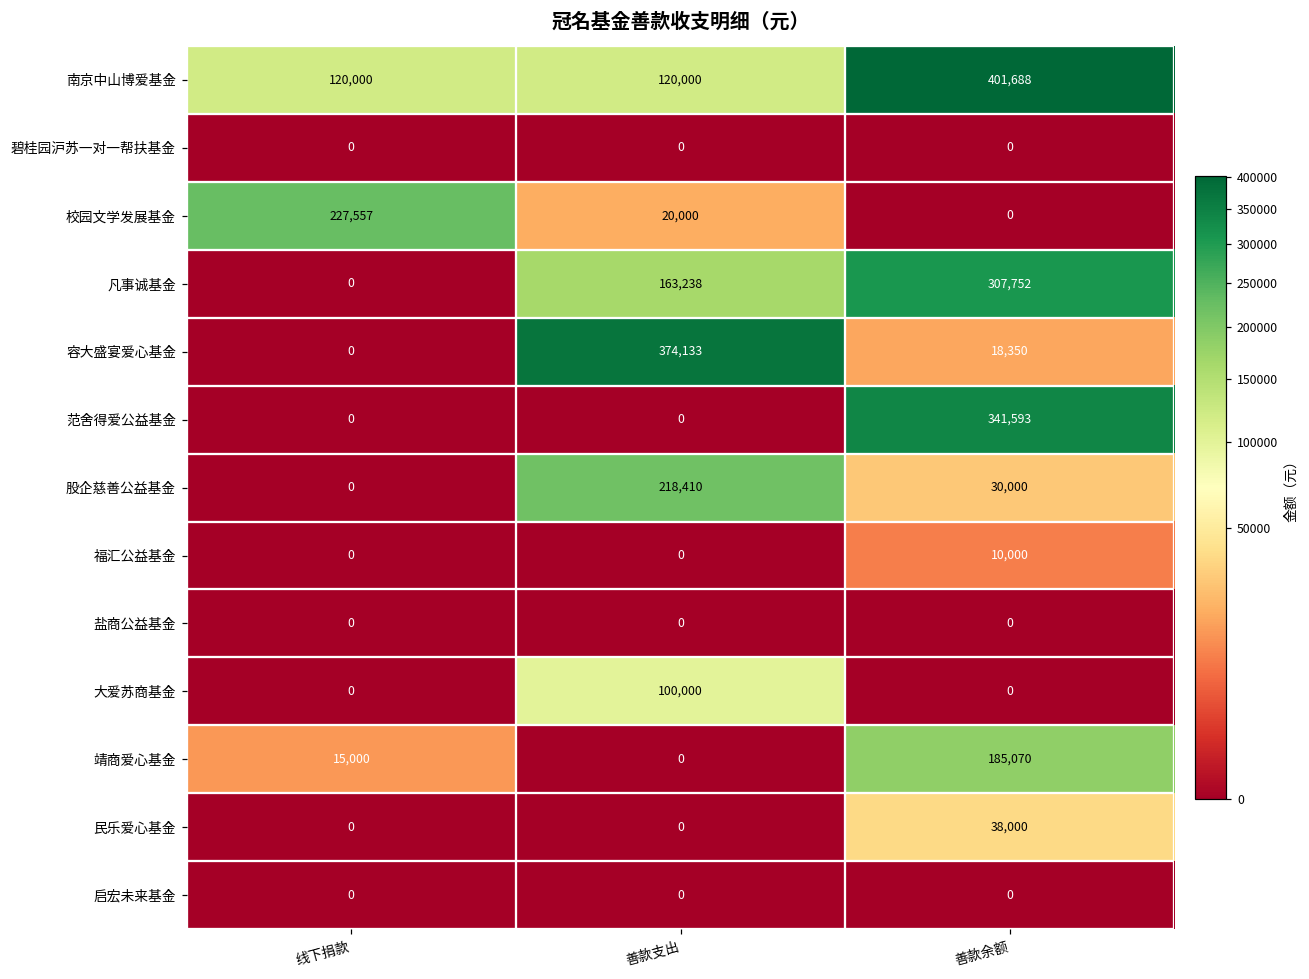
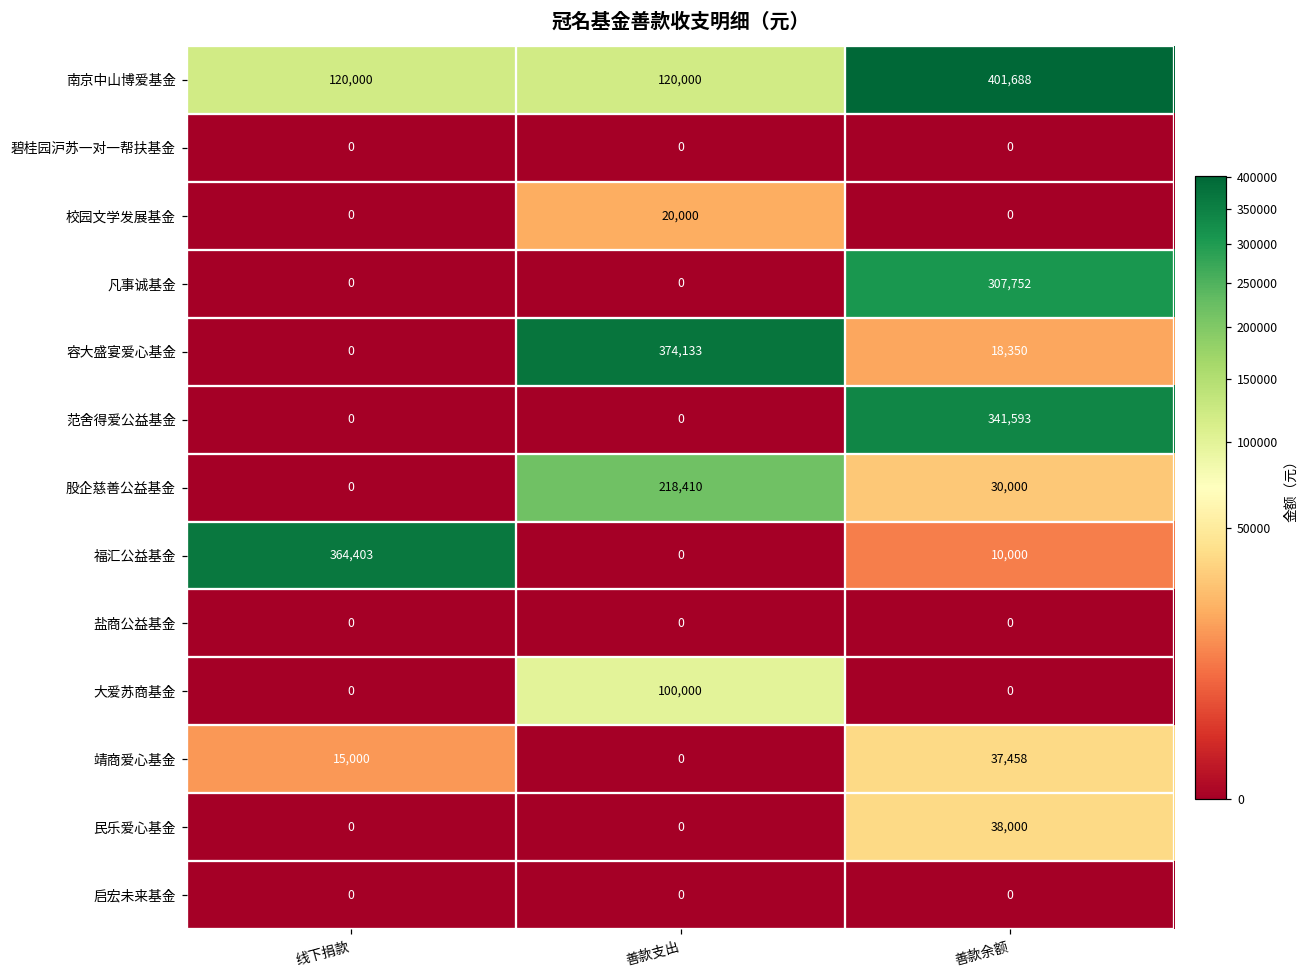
校园文学发展基金, 线下捐款: 227,557 -> 0
凡事诚基金, 善款支出: 163,238 -> 0
福汇公益基金, 线下捐款: 0 -> 364,403
靖商爱心基金, 善款余额: 185,070 -> 37,458
